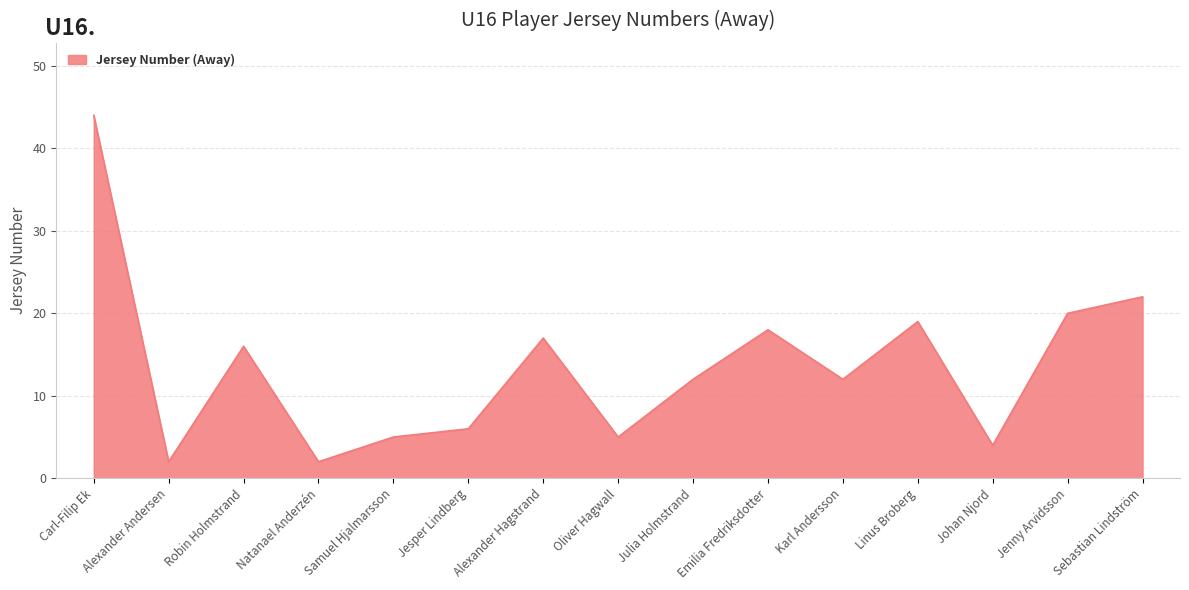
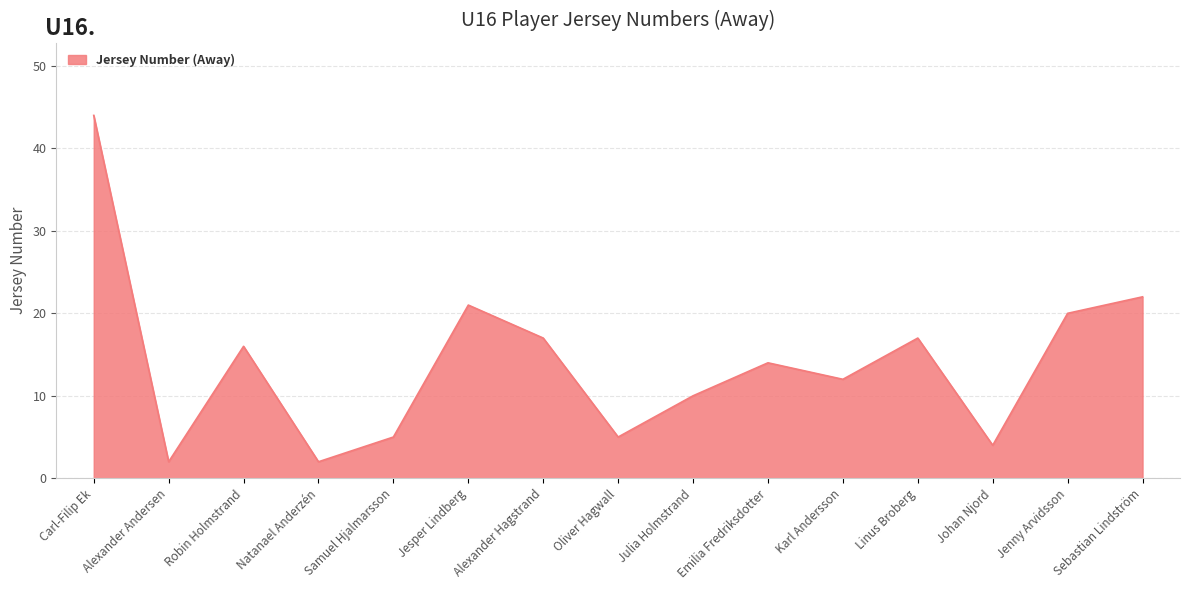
Jesper Lindberg: 6 -> 21
Julia Holmstrand: 12 -> 10
Emilia Fredriksdotter: 18 -> 14
Linus Broberg: 19 -> 17
